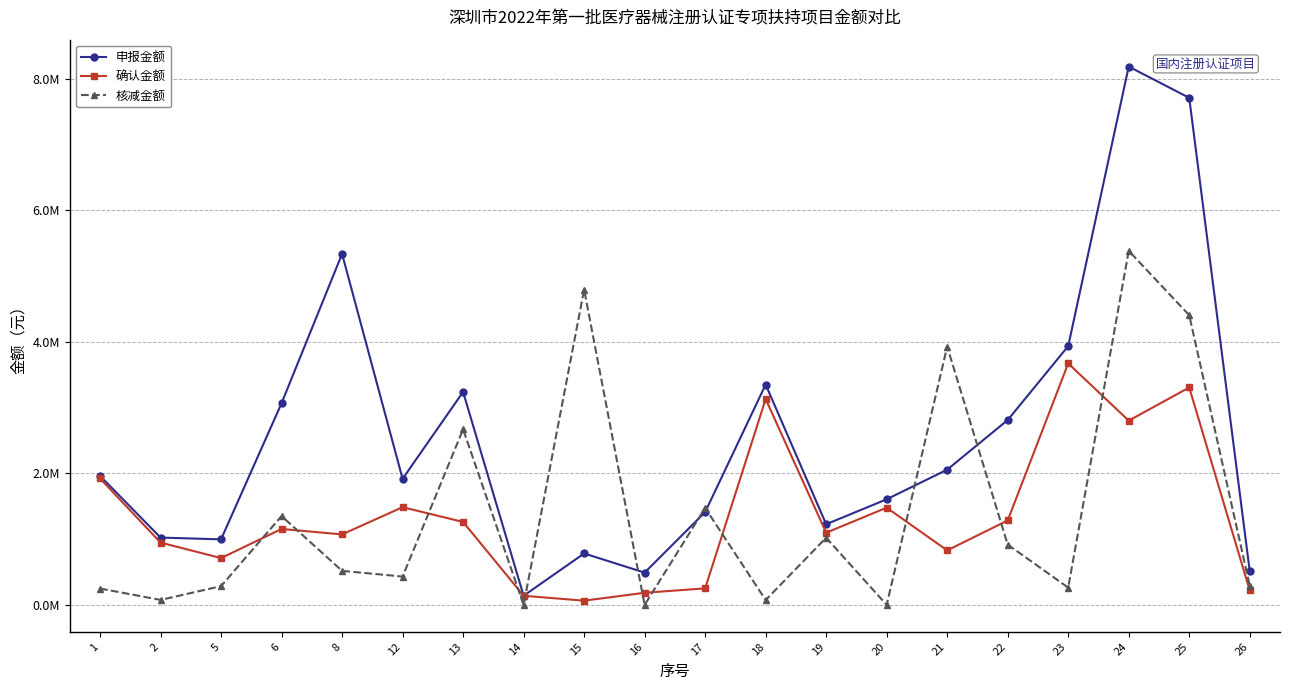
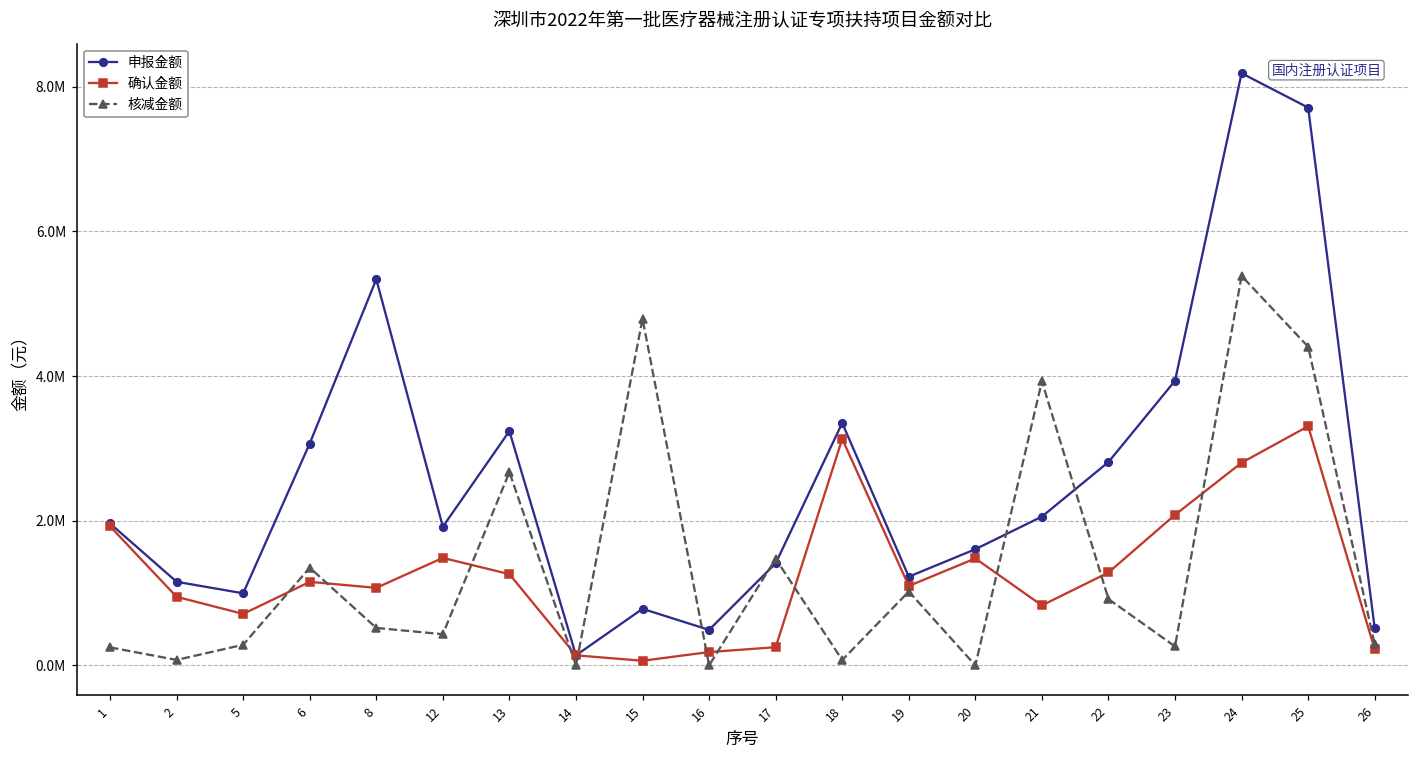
申报金额, 2: 1000000 -> 1200000
确认金额, 23: 3700000 -> 2100000
